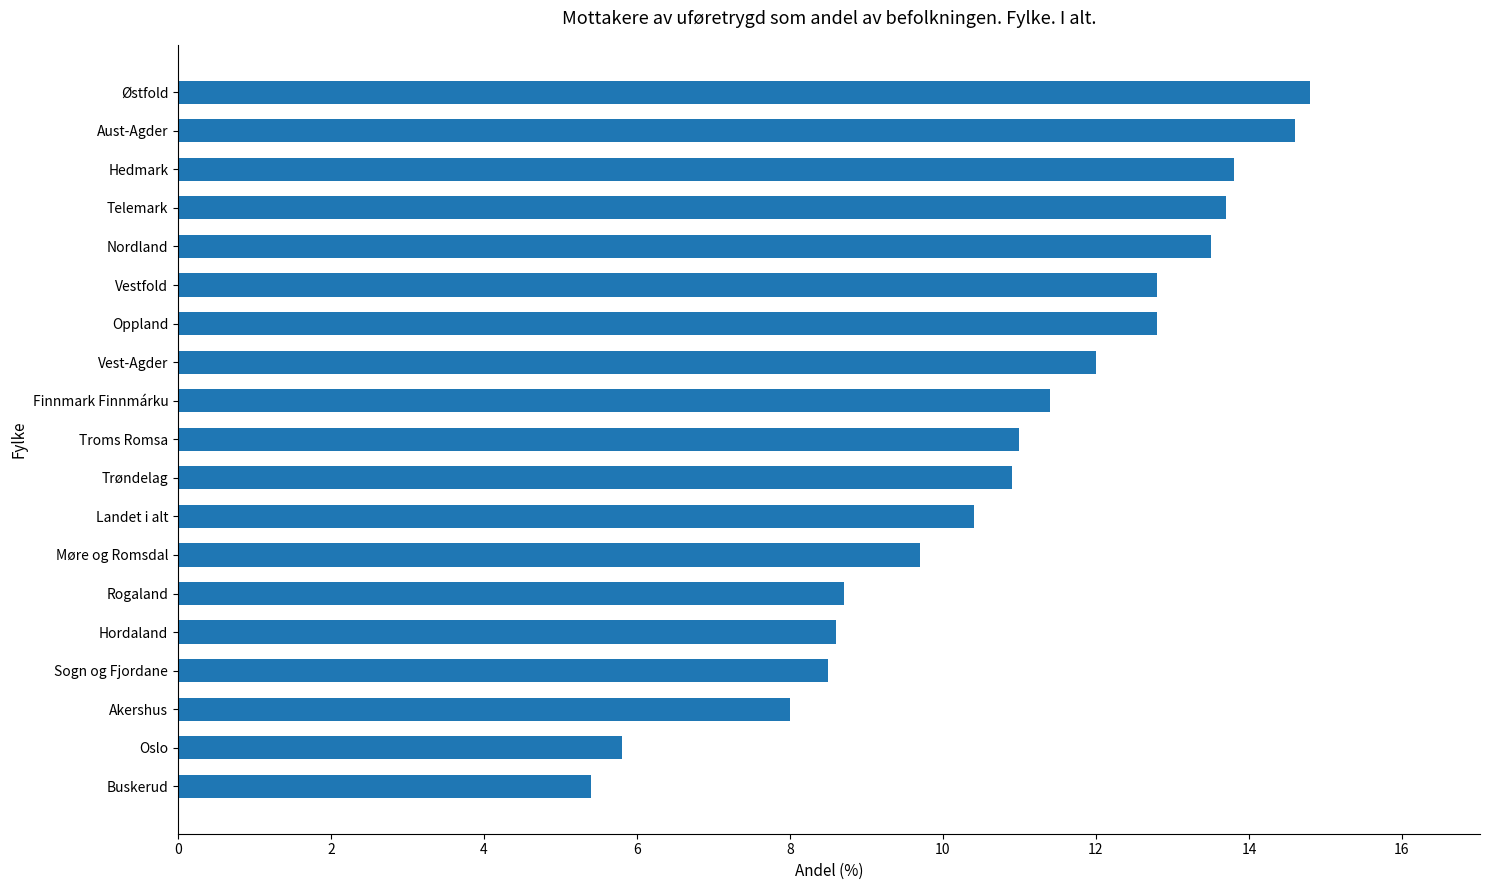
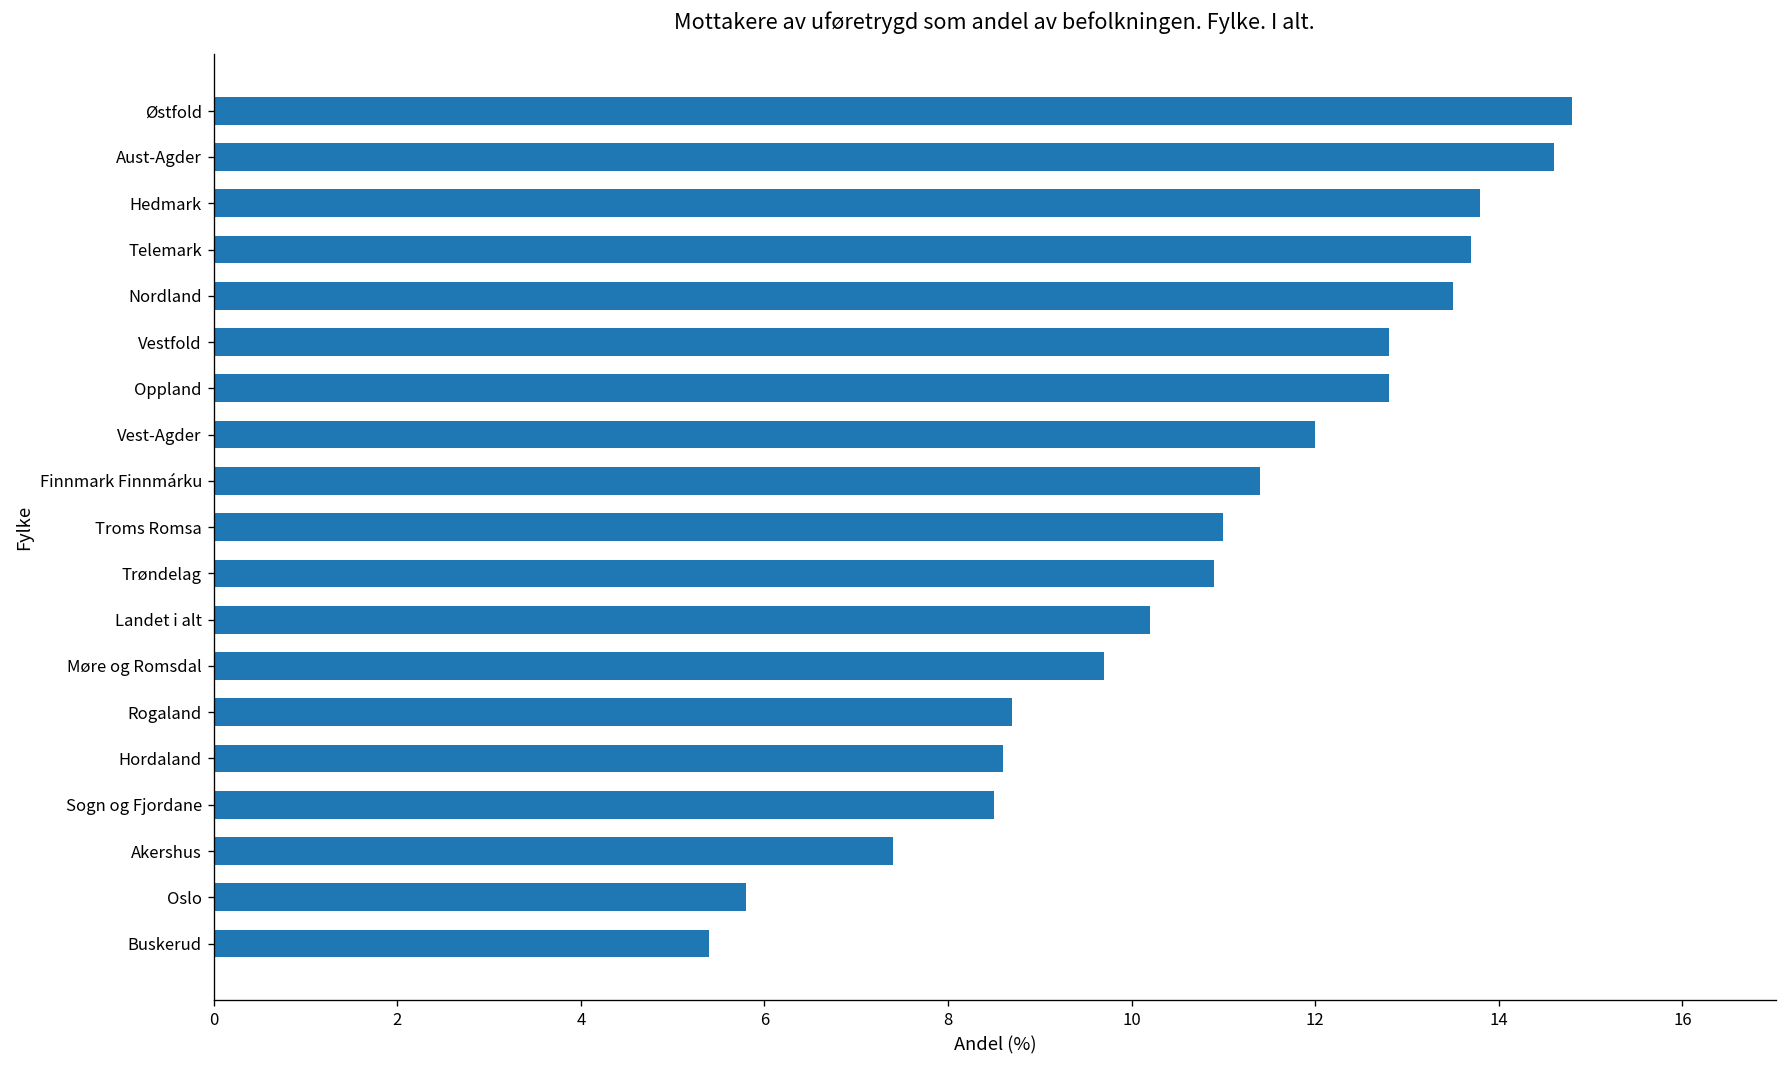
Landet i alt: 10.4 -> 10.2
Akershus: 8.0 -> 7.4
